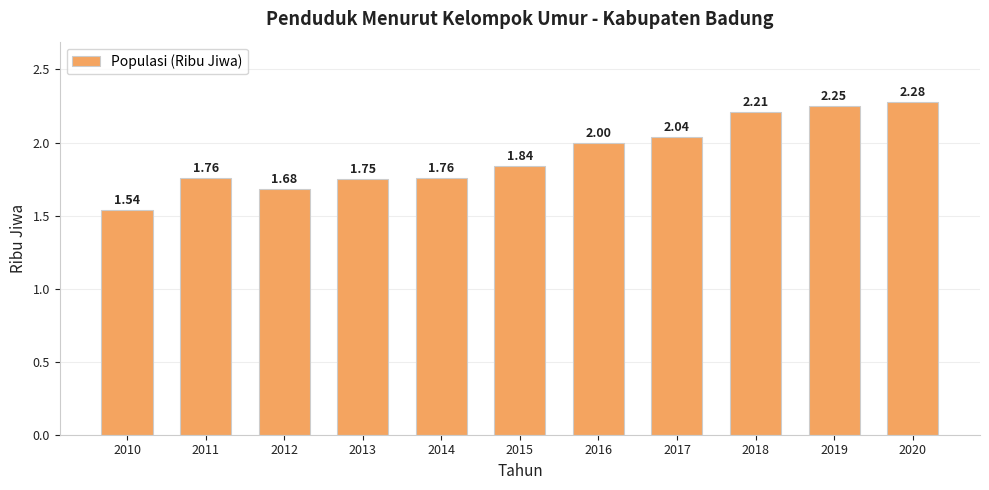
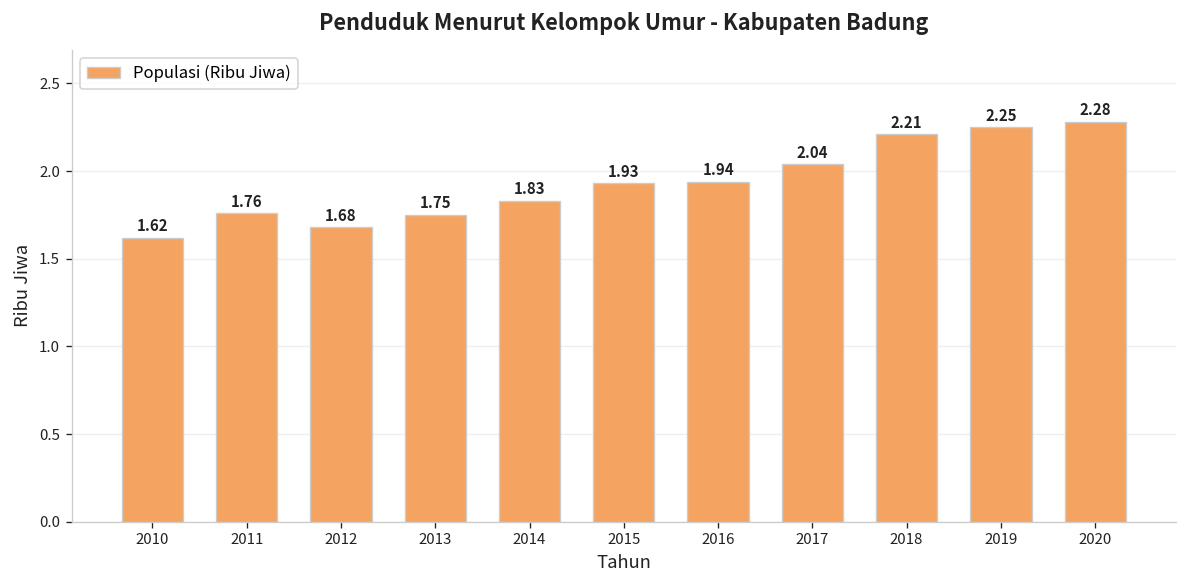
2010: 1.54 -> 1.62
2014: 1.76 -> 1.83
2015: 1.84 -> 1.93
2016: 2.00 -> 1.94
